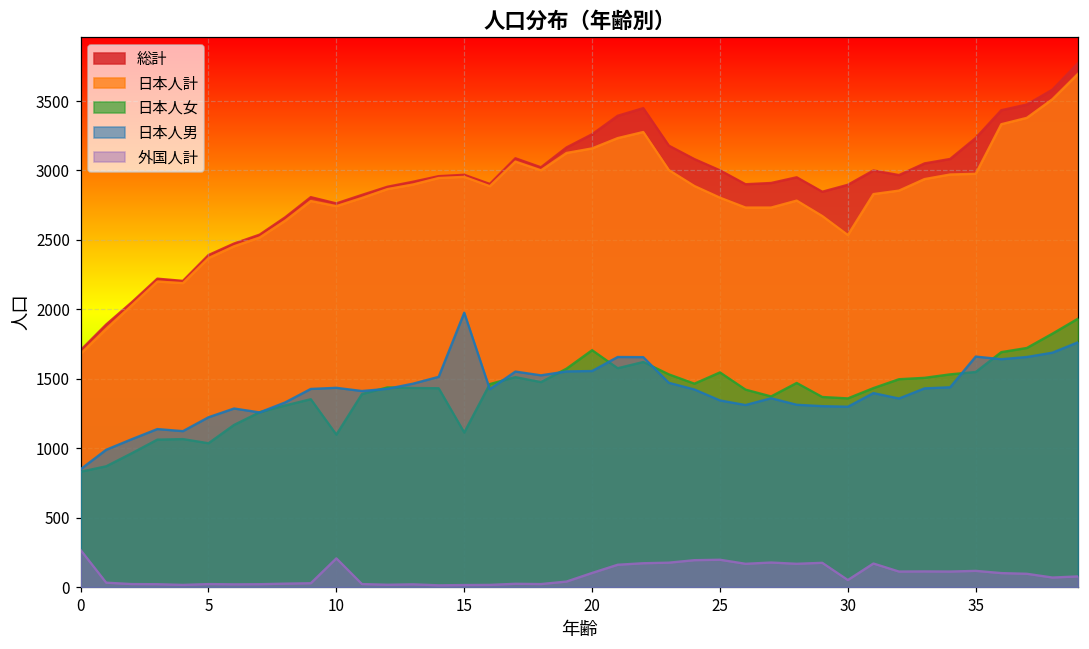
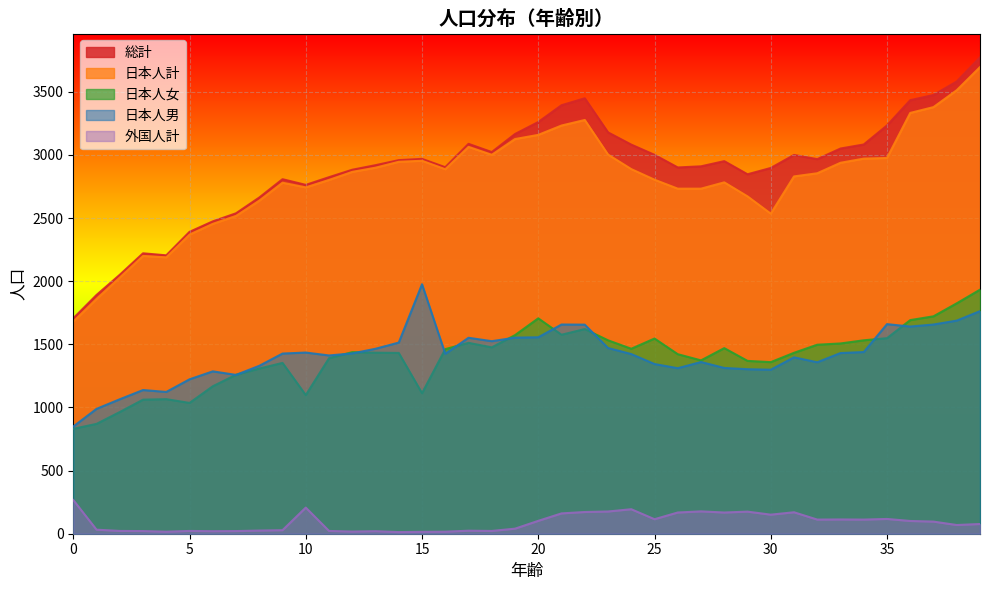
外国人計, 25: 200 -> 120
外国人計, 30: 50 -> 150
